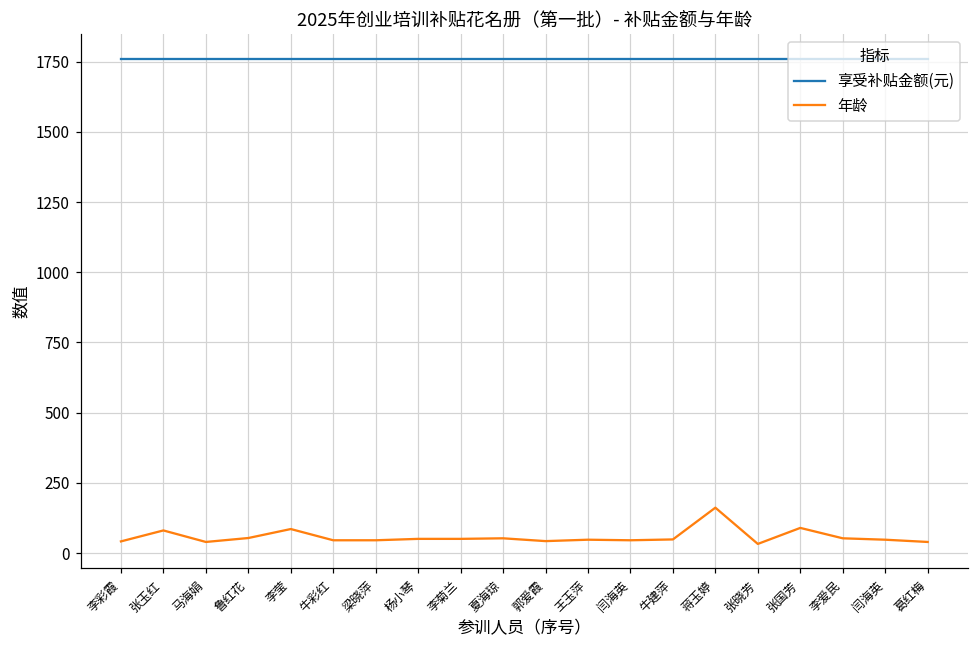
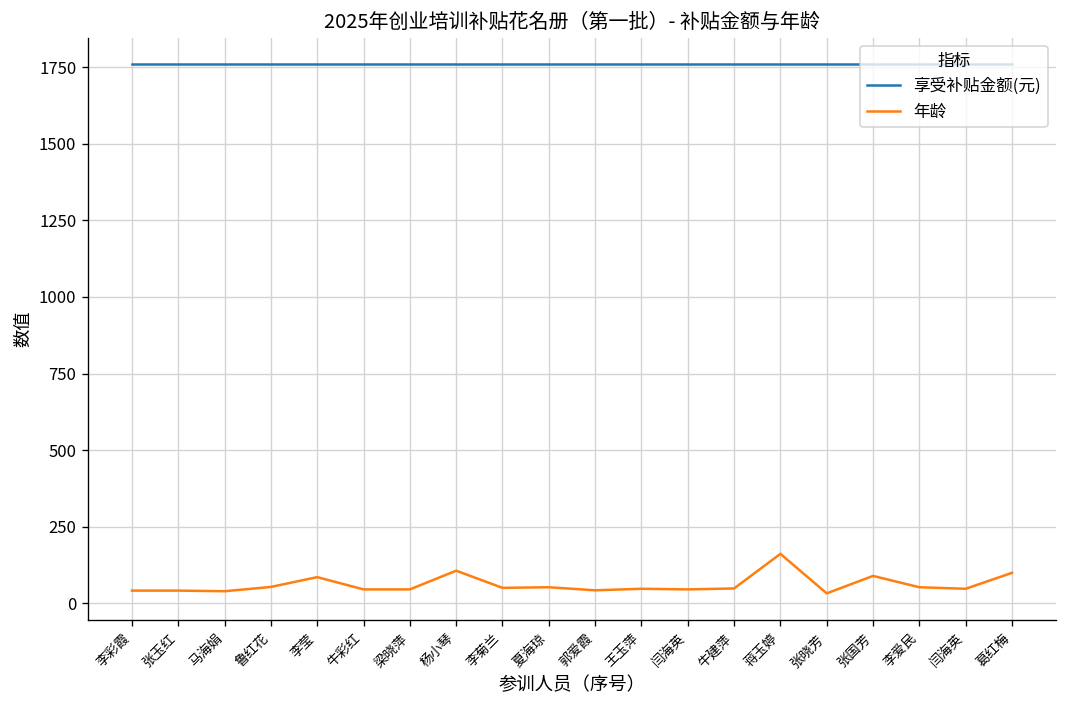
年龄, 张玉红: 80 -> 40
年龄, 杨小琴: 50 -> 110
年龄, 葛红梅: 40 -> 100
